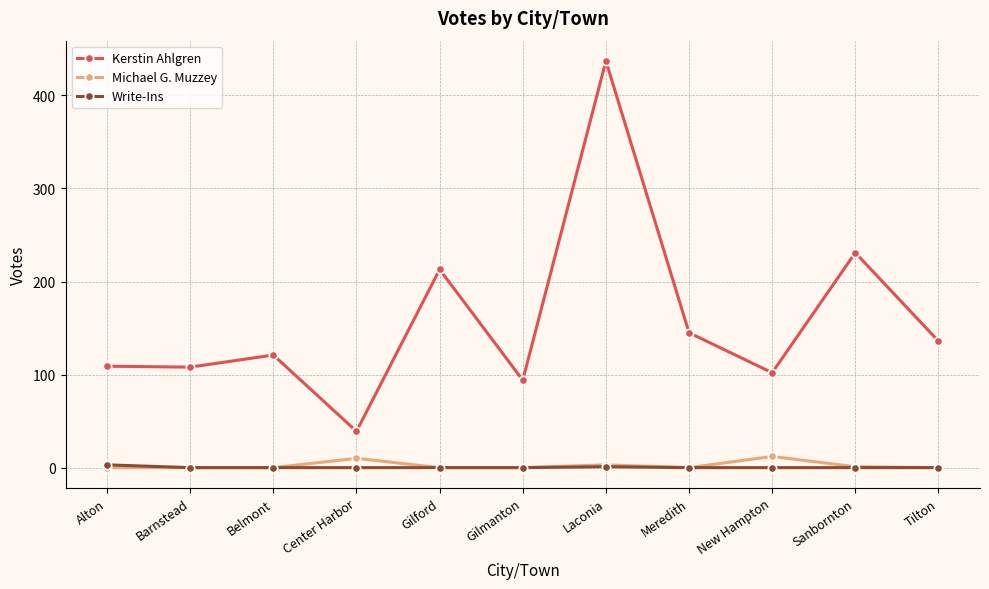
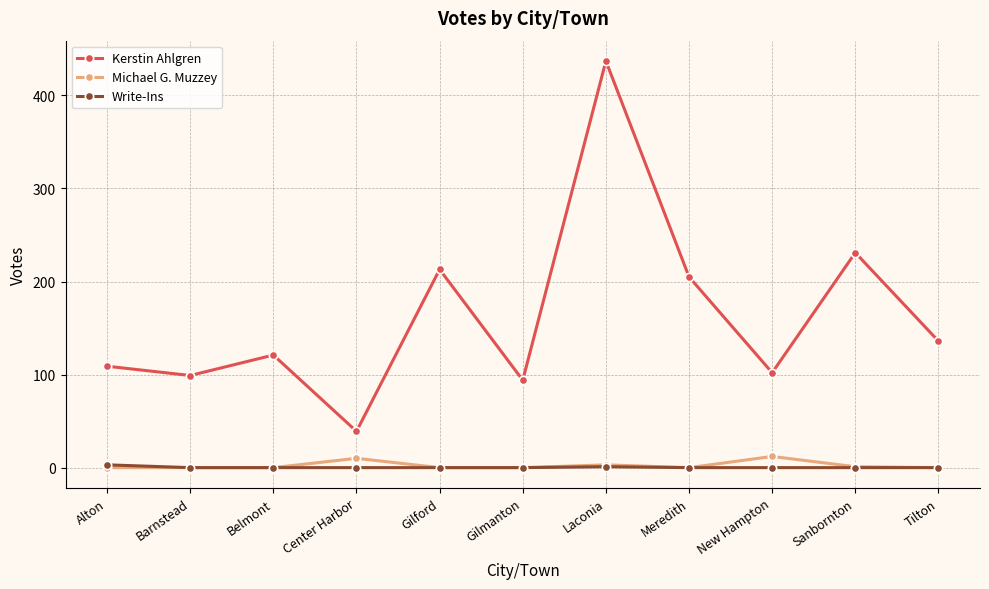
Kerstin Ahlgren, Barnstead: 110 -> 100
Kerstin Ahlgren, Meredith: 150 -> 210
